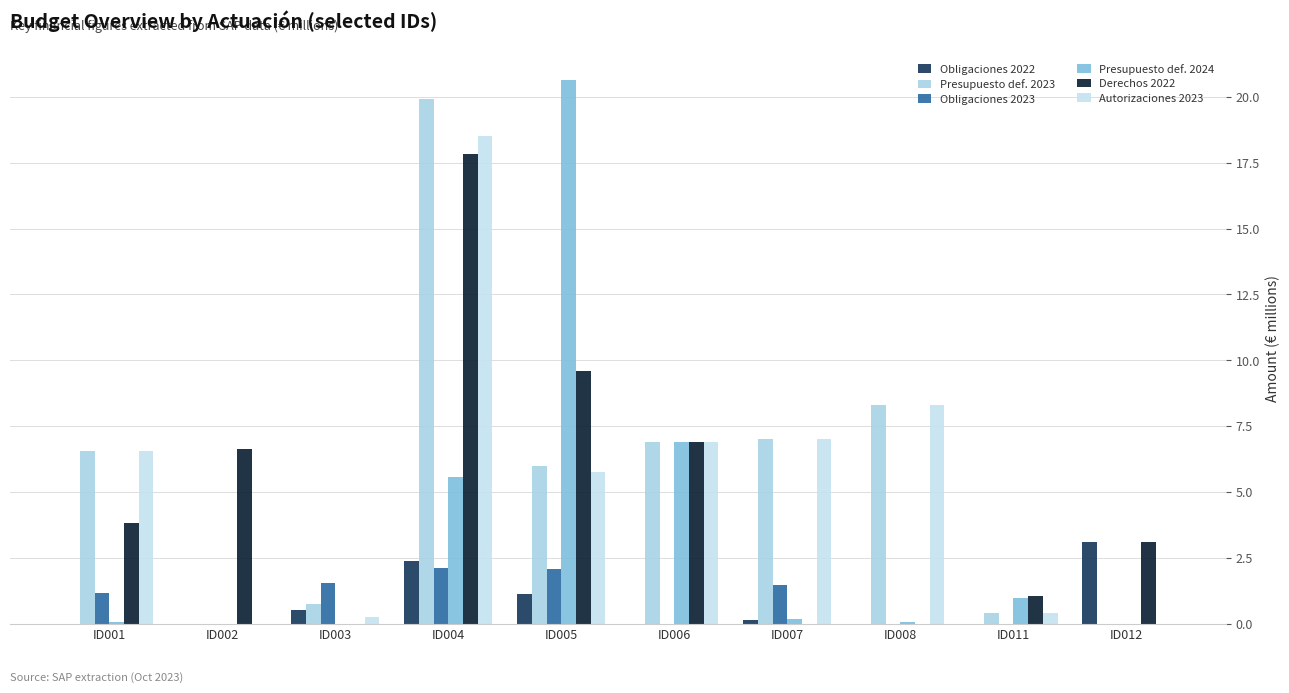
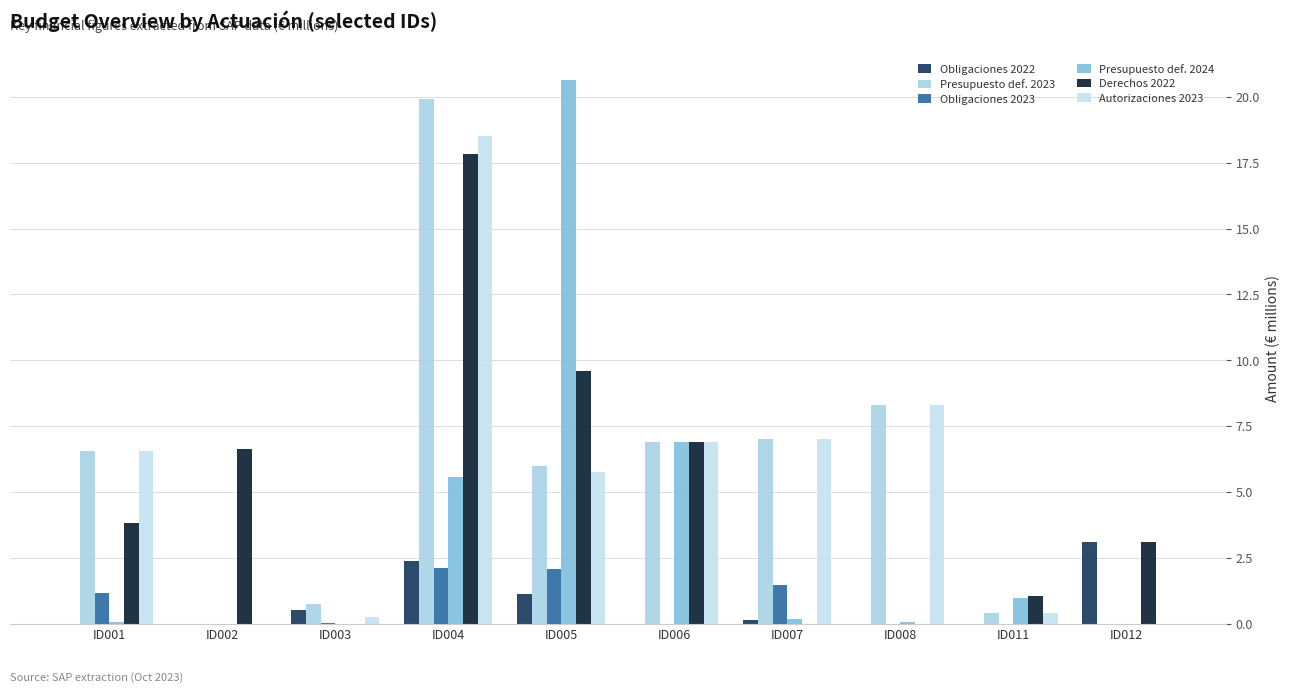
Obligaciones 2023, ID003: 1.6 -> 0.0
